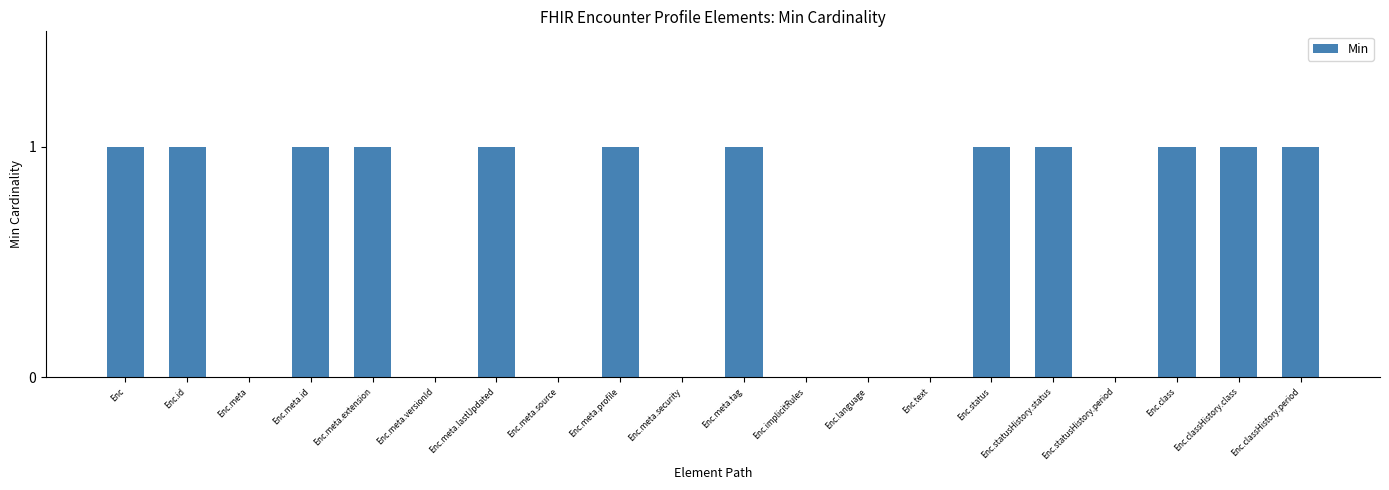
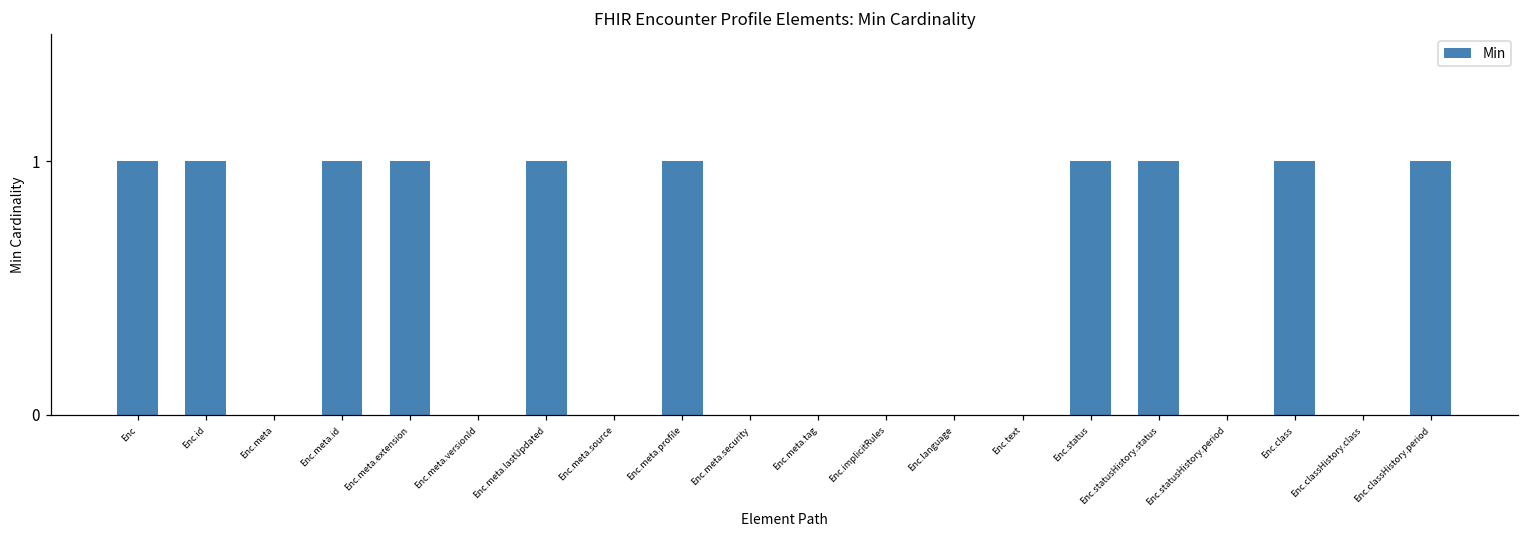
Enc.meta.tag: 1 -> 0
Enc.classHistory.class: 1 -> 0
